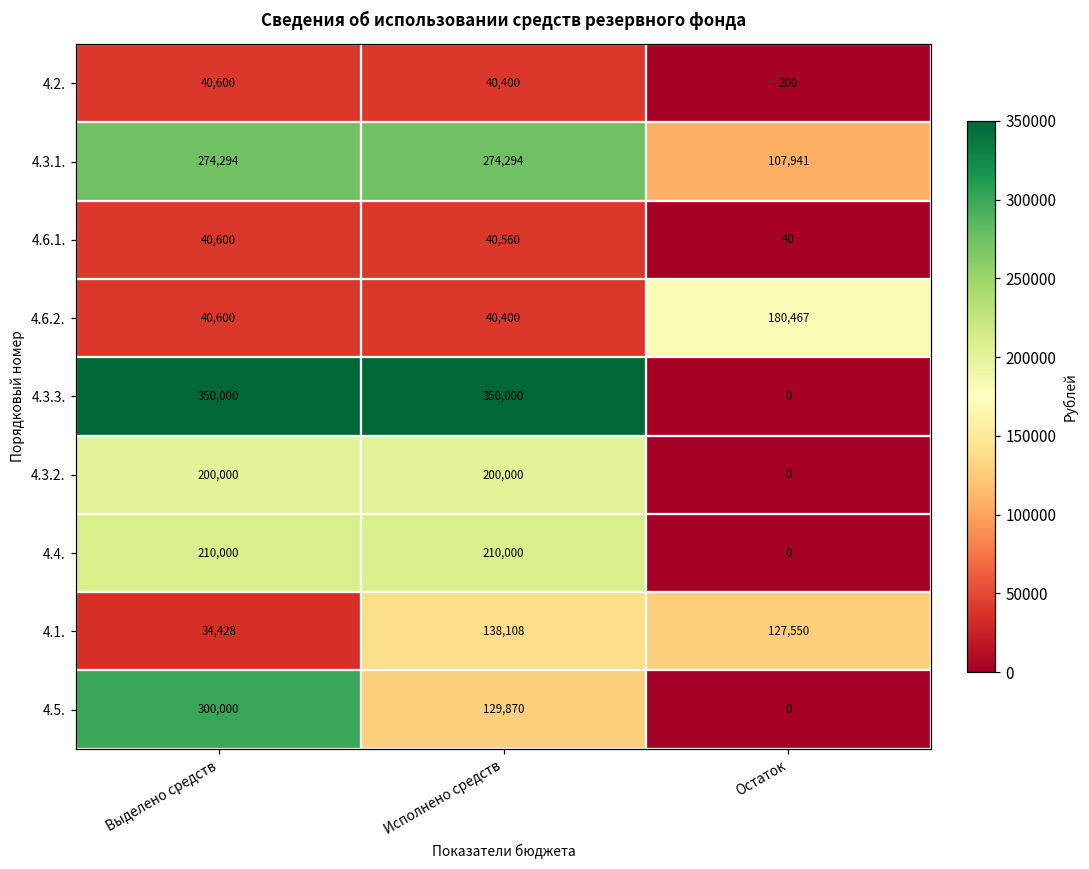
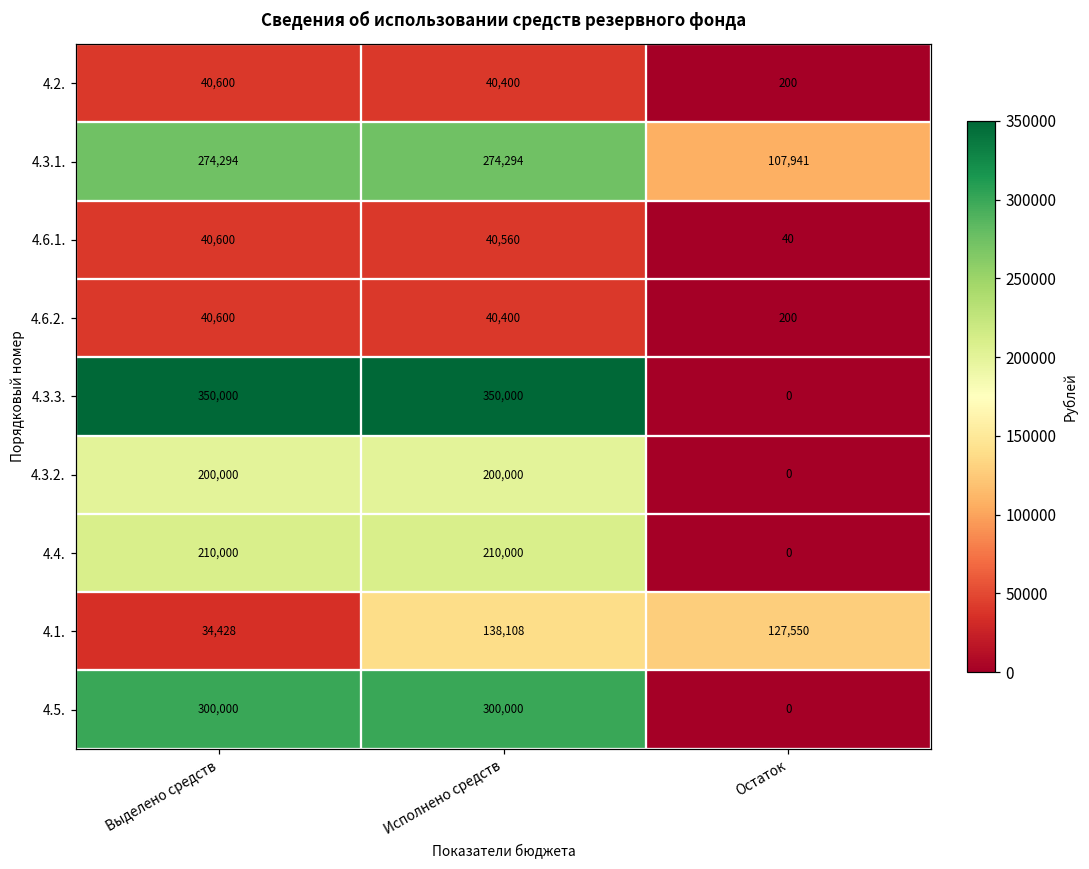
4.6.2., Остаток: 180,467 -> 200
4.5., Исполнено средств: 129,870 -> 300,000
